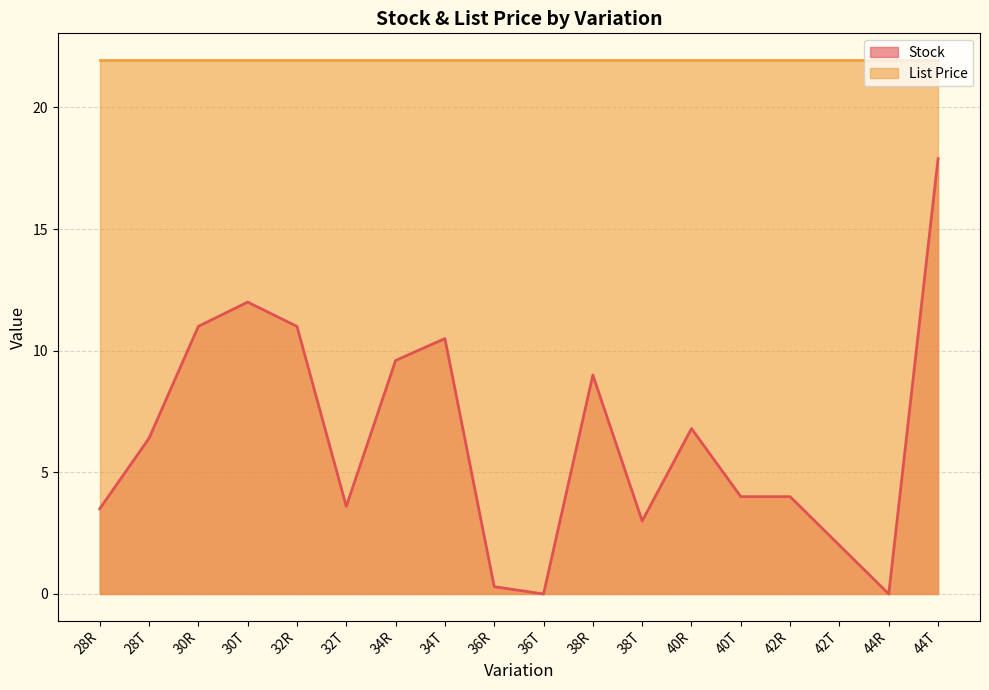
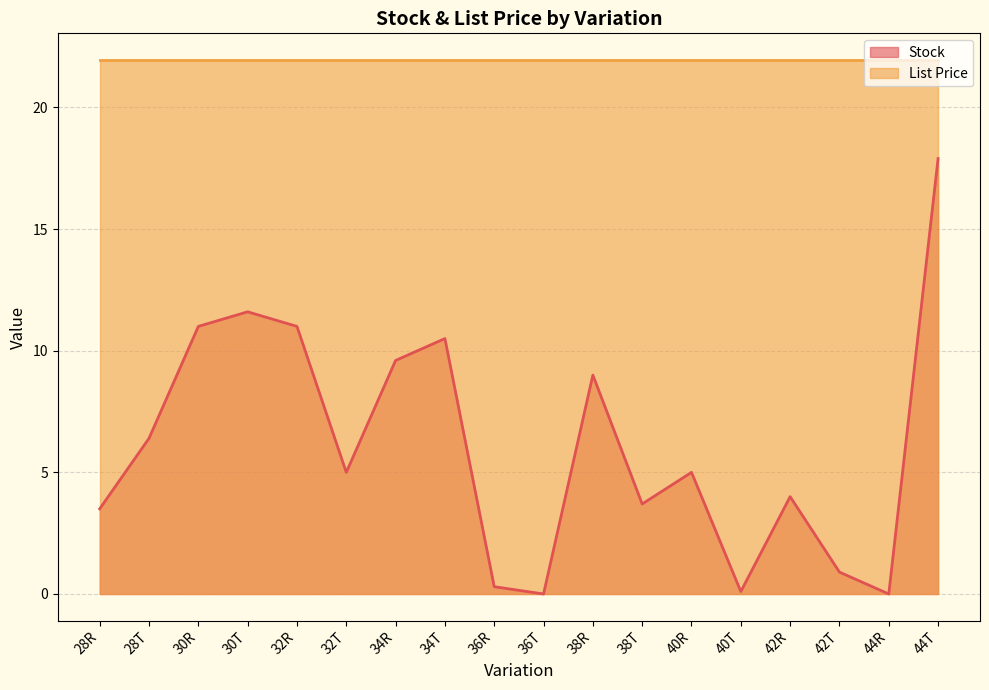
Stock, 30T: 12.0 -> 11.6
Stock, 32T: 3.6 -> 5.0
Stock, 38T: 3.0 -> 3.7
Stock, 40R: 6.8 -> 5.0
Stock, 40T: 4.0 -> 0.1
Stock, 42T: 2.0 -> 0.9
